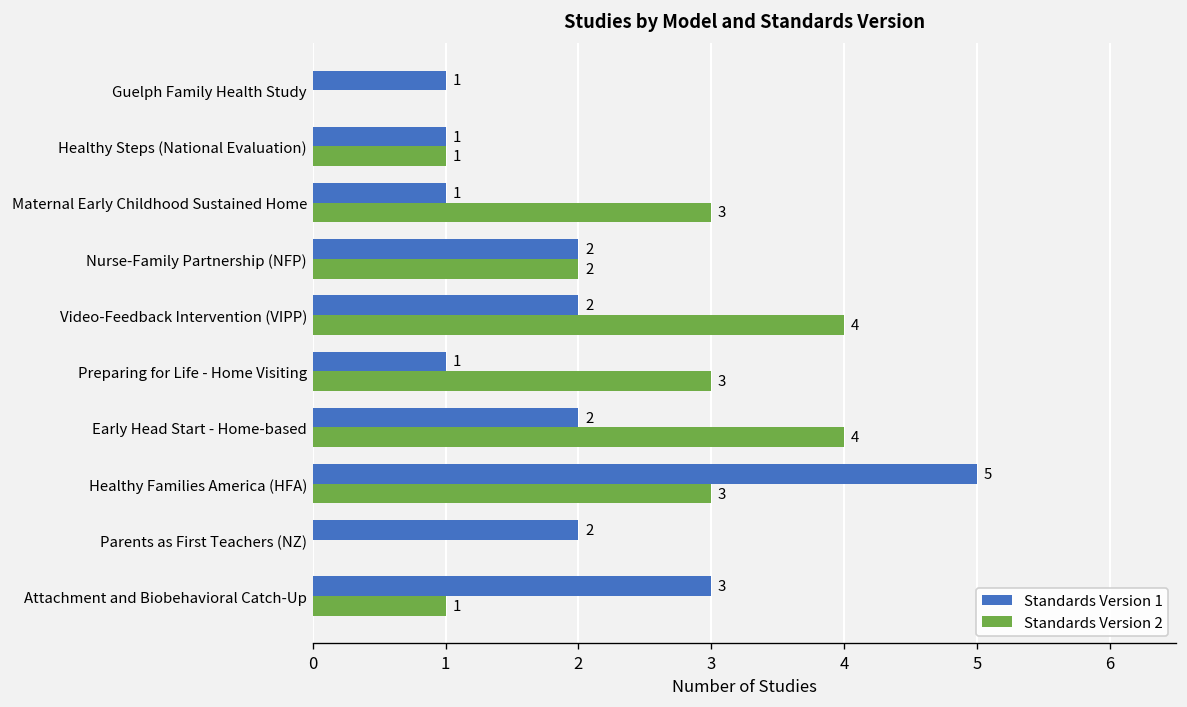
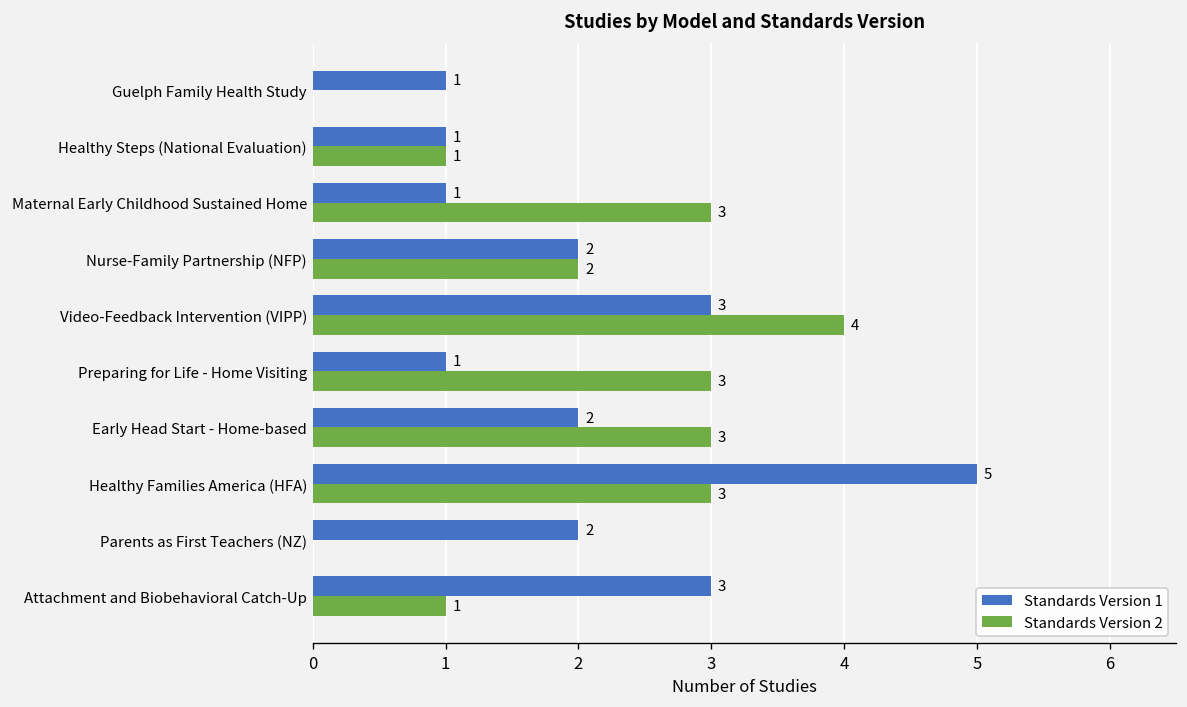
Standards Version 1, Video-Feedback Intervention (VIPP): 2 -> 3
Standards Version 2, Early Head Start - Home-based: 4 -> 3
